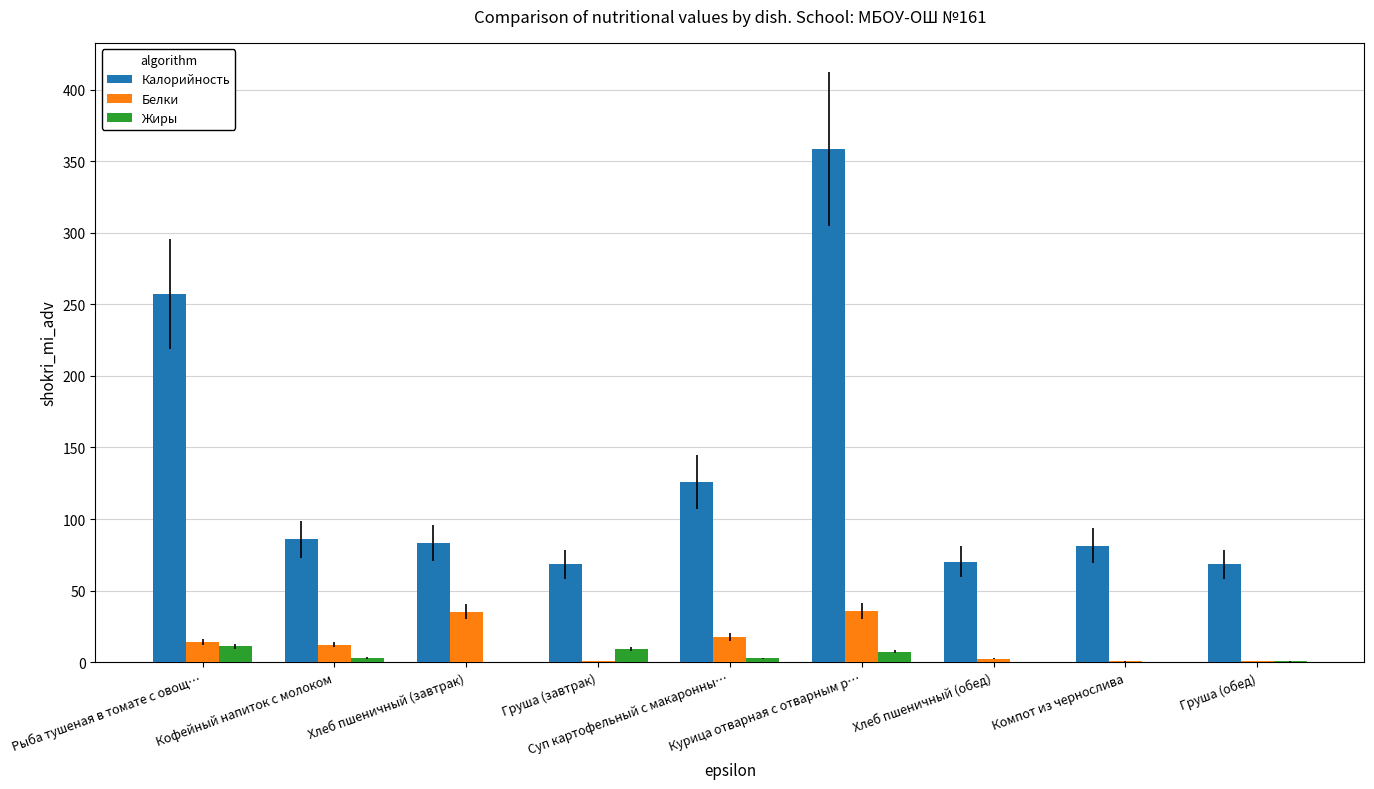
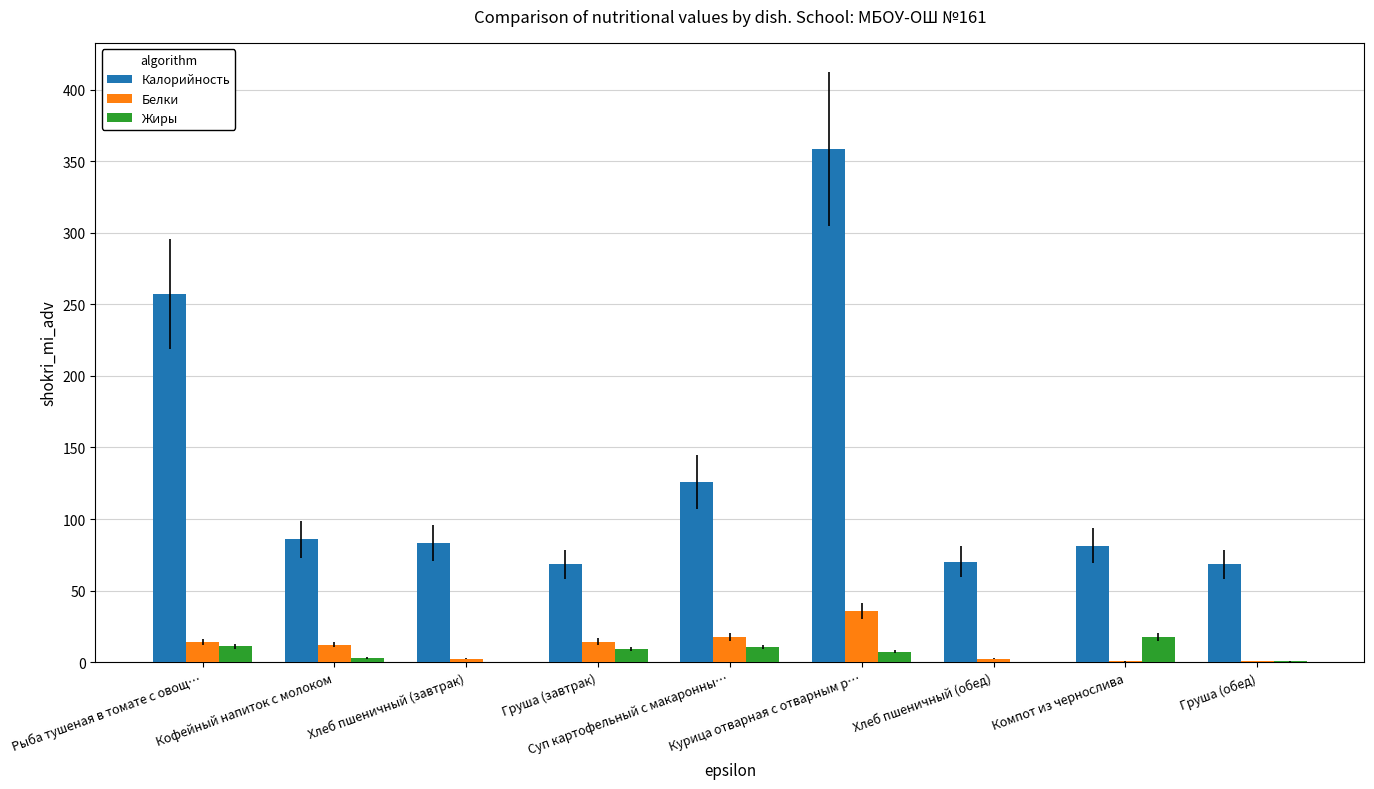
Белки, Хлеб пшеничный (завтрак): 35 -> 2
Белки, Груша (завтрак): 1 -> 14
Жиры, Суп картофельный с макаронны…: 3 -> 11
Жиры, Компот из чернослива: 0 -> 18
